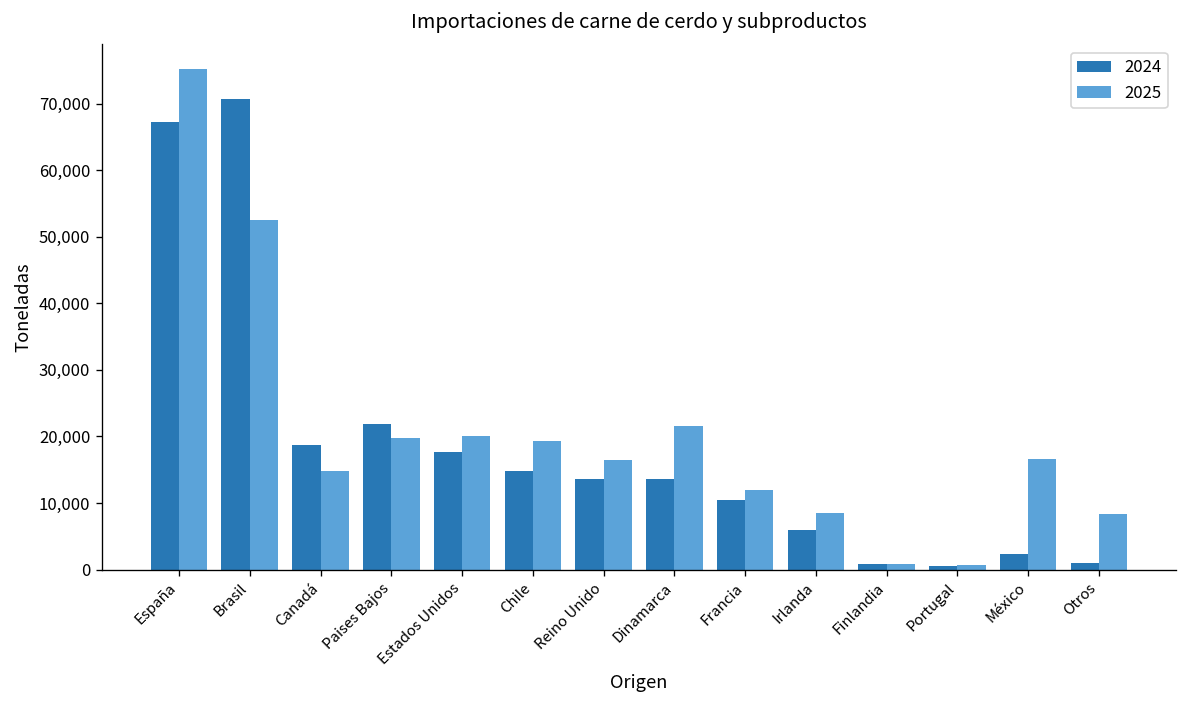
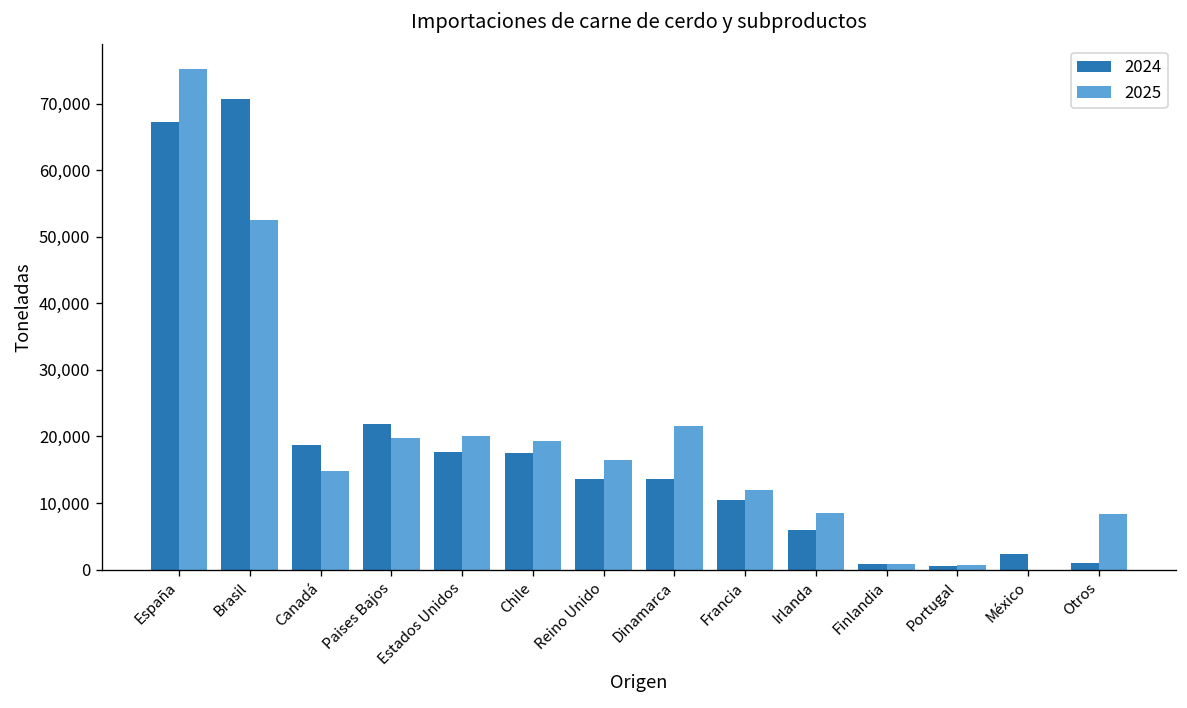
2024, Chile: 15,000 -> 17,000
2025, México: 17,000 -> 0
